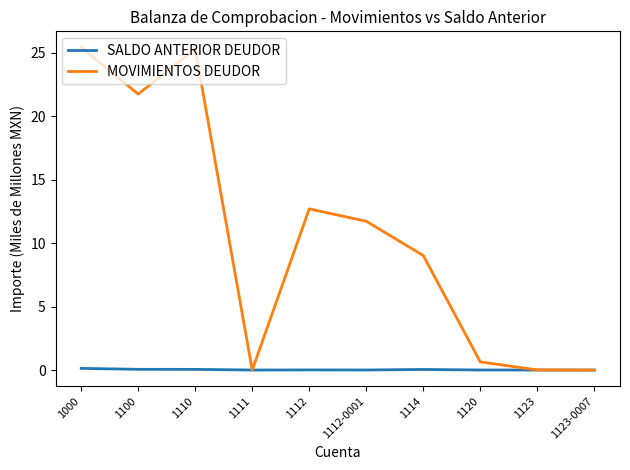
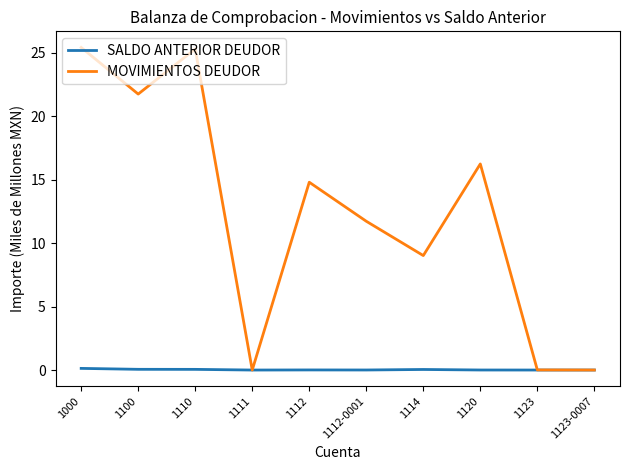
MOVIMIENTOS DEUDOR, 1112: 12.7 -> 14.8
MOVIMIENTOS DEUDOR, 1120: 0.6 -> 16.2
